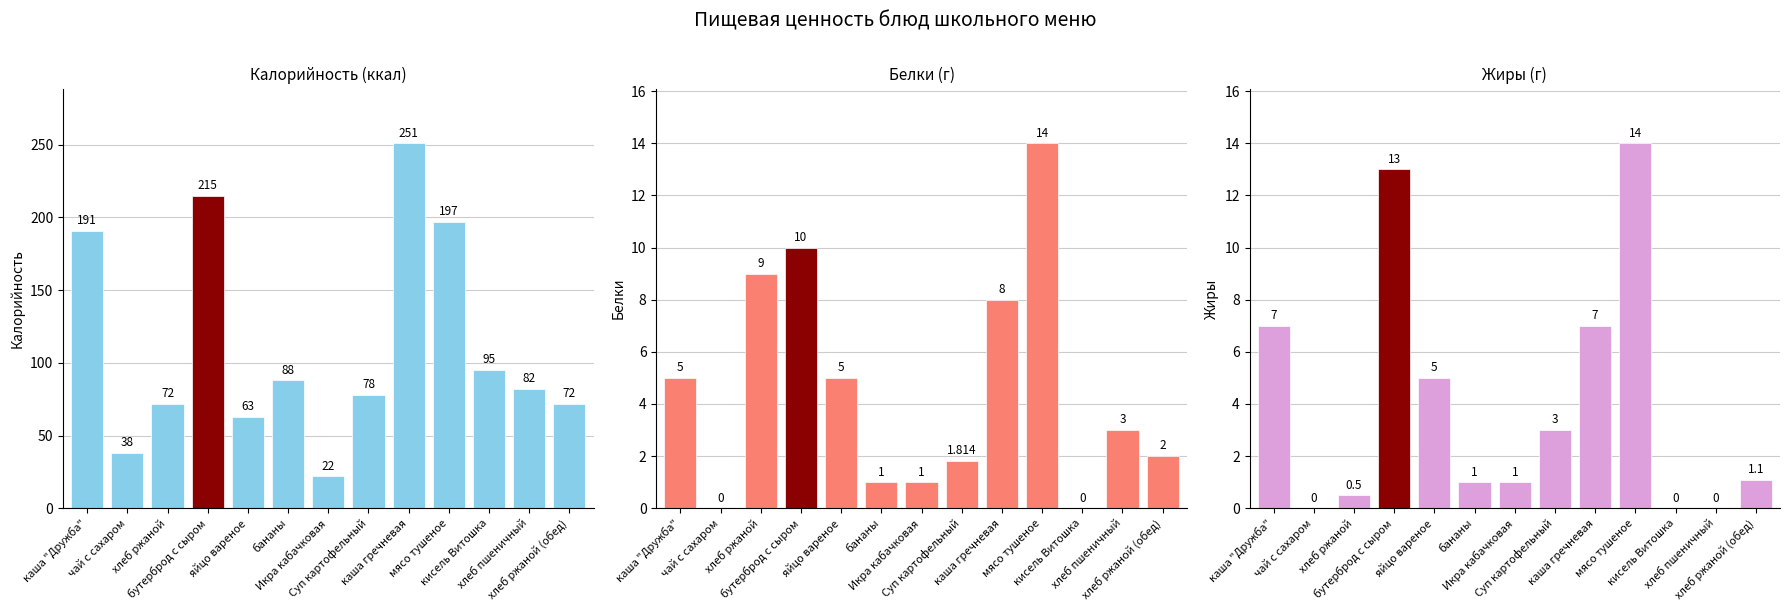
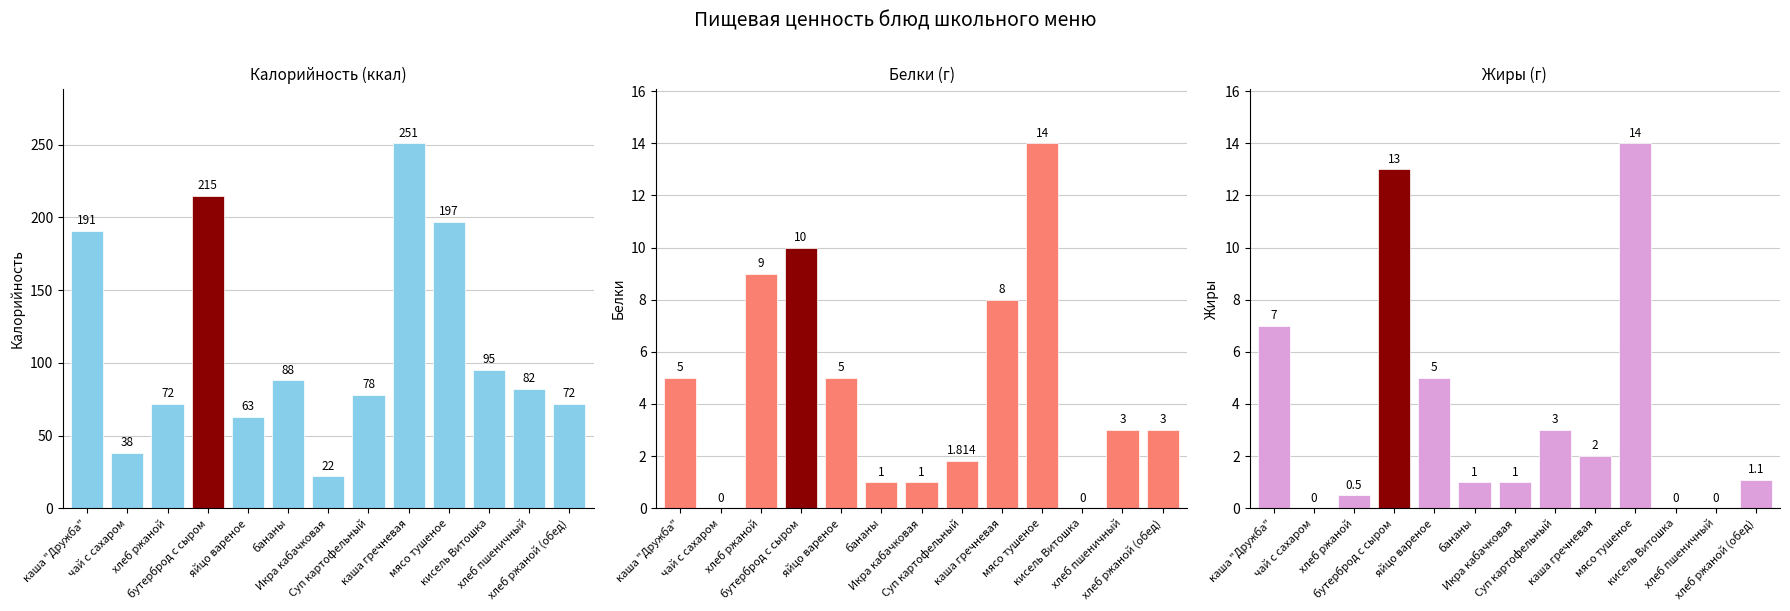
Белки (г), хлеб ржаной (обед): 2 -> 3
Жиры (г), каша гречневая: 7 -> 2
